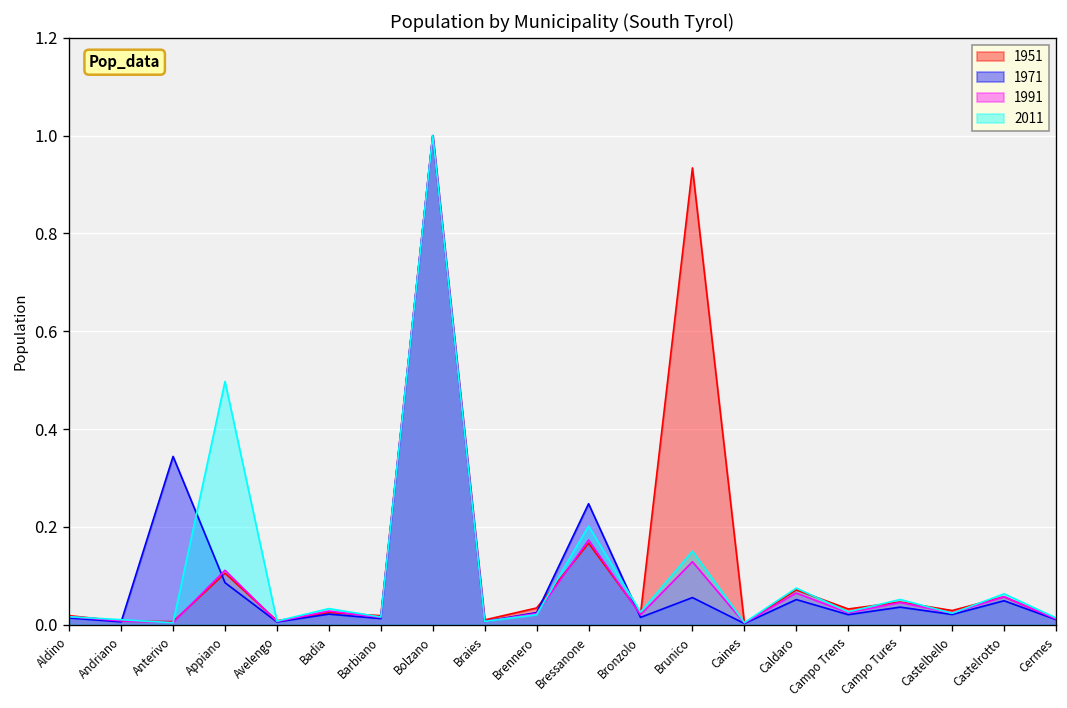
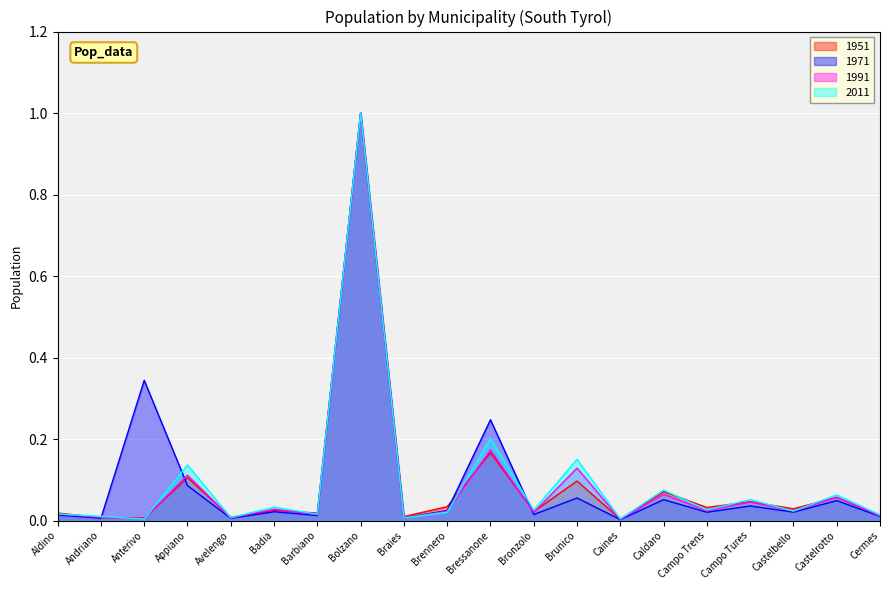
2011, Appiano: 0.50 -> 0.14
1951, Brunico: 0.93 -> 0.10
